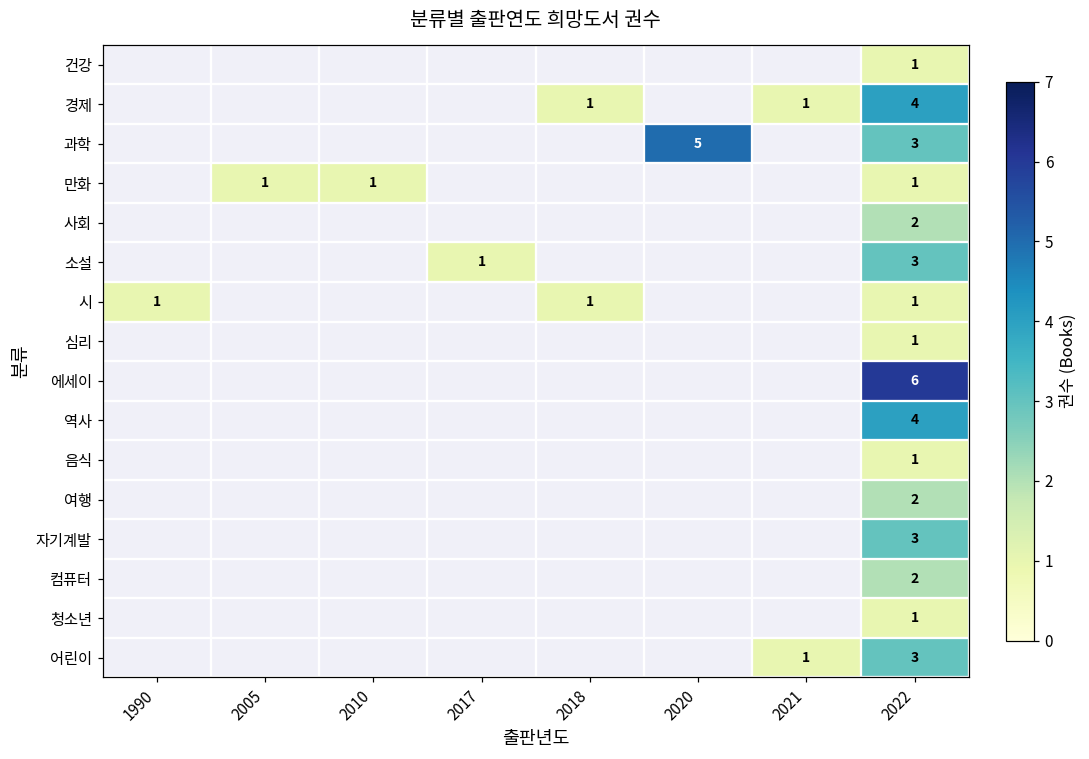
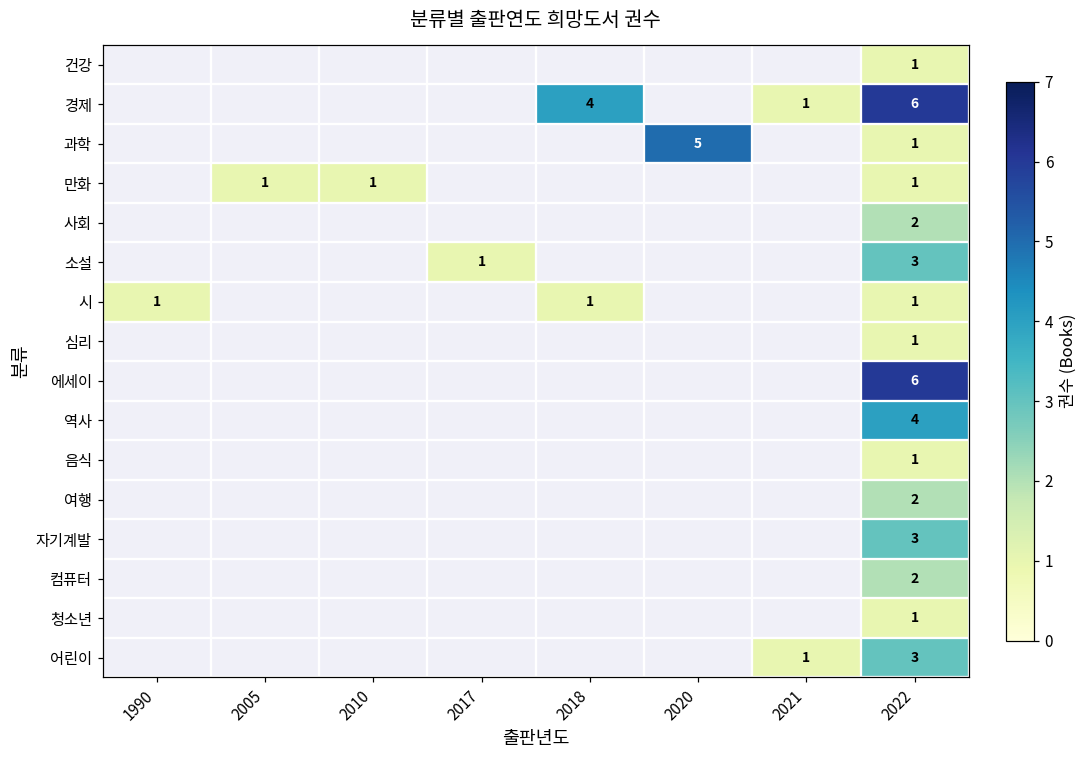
경제, 2018: 1 -> 4
경제, 2022: 4 -> 6
과학, 2022: 3 -> 1
